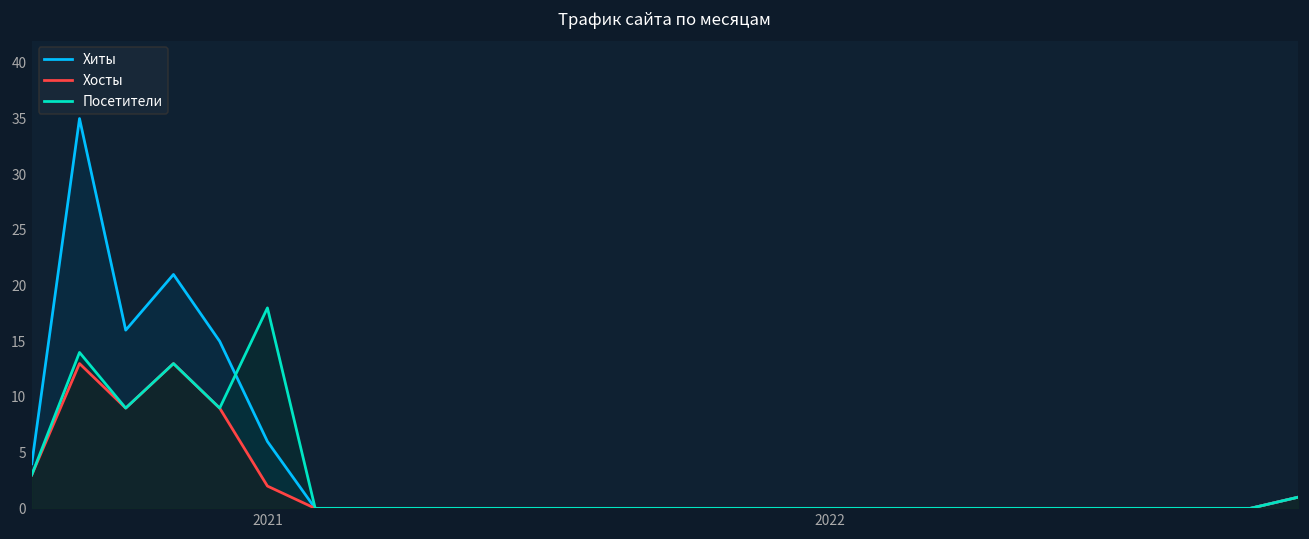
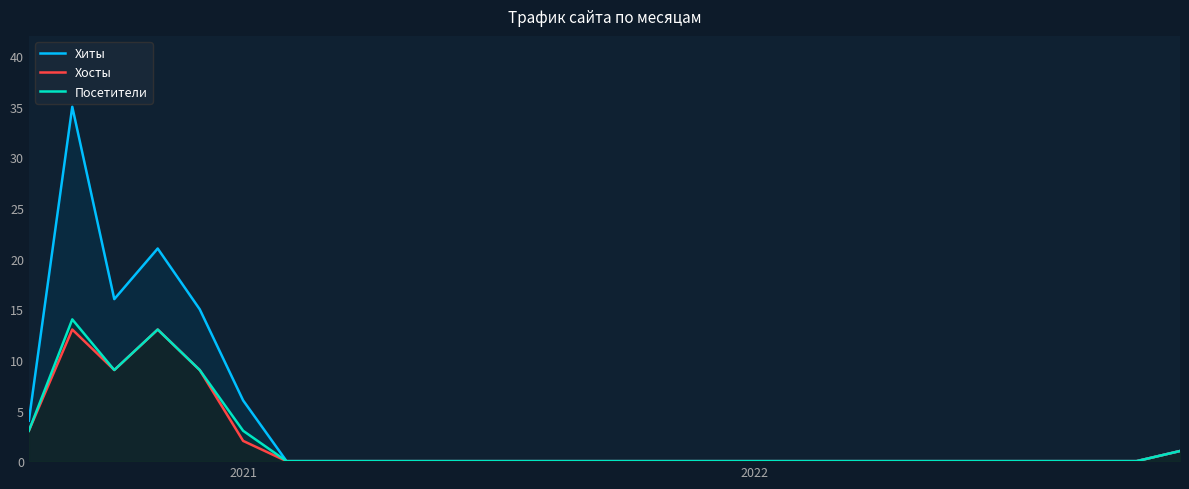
Посетители, 2021: 18 -> 3
